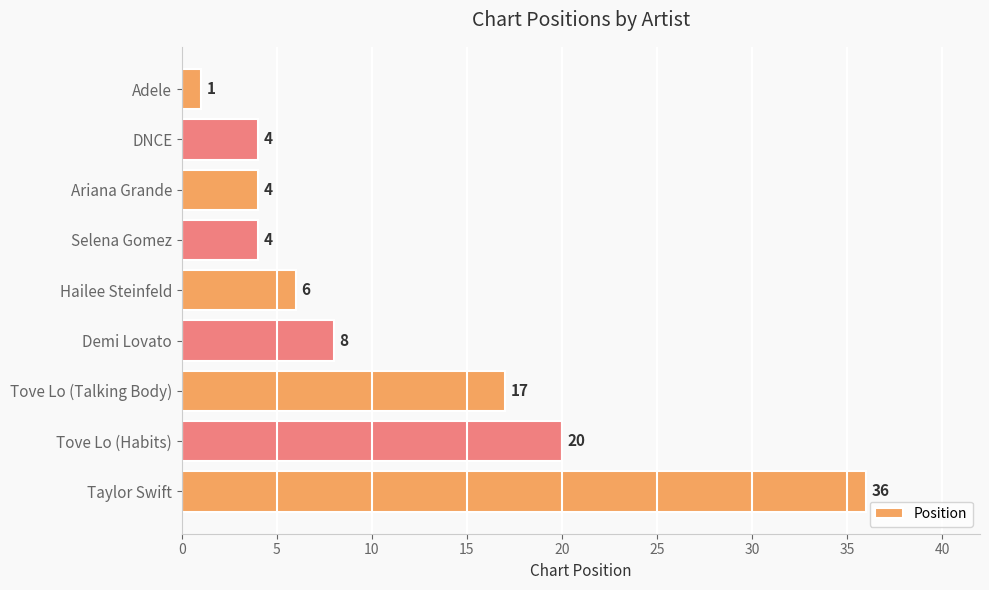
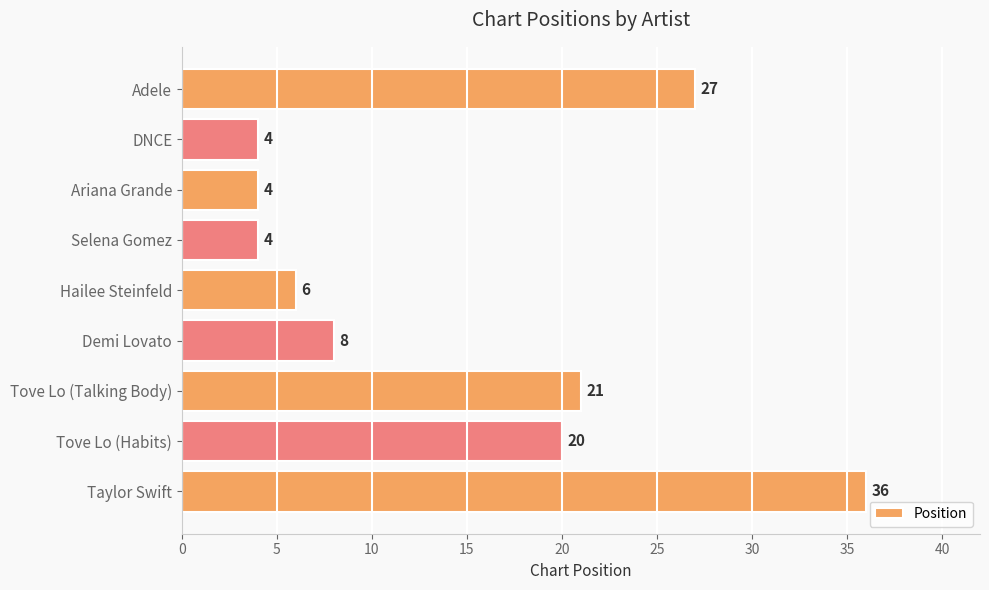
Adele: 1 -> 27
Tove Lo (Talking Body): 17 -> 21
